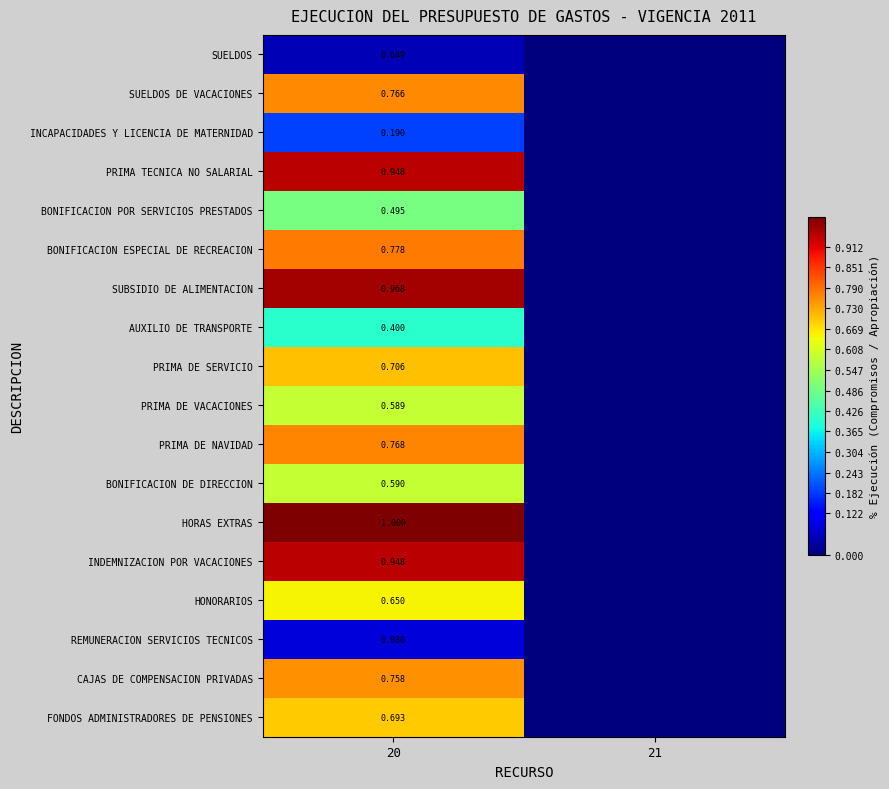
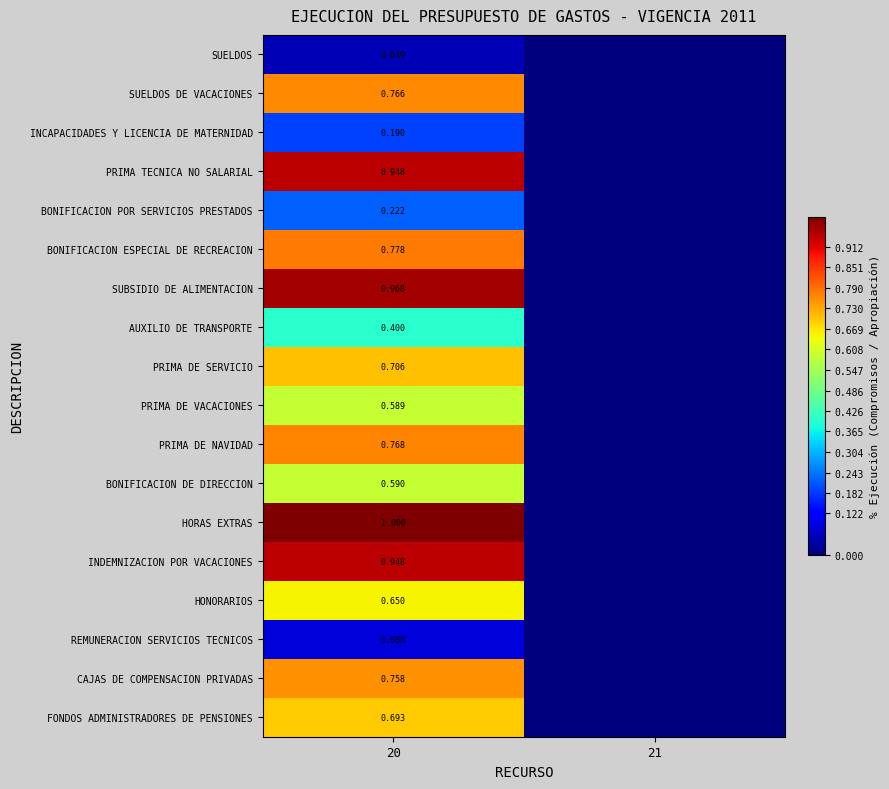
BONIFICACION POR SERVICIOS PRESTADOS, 20: 0.495 -> 0.222
